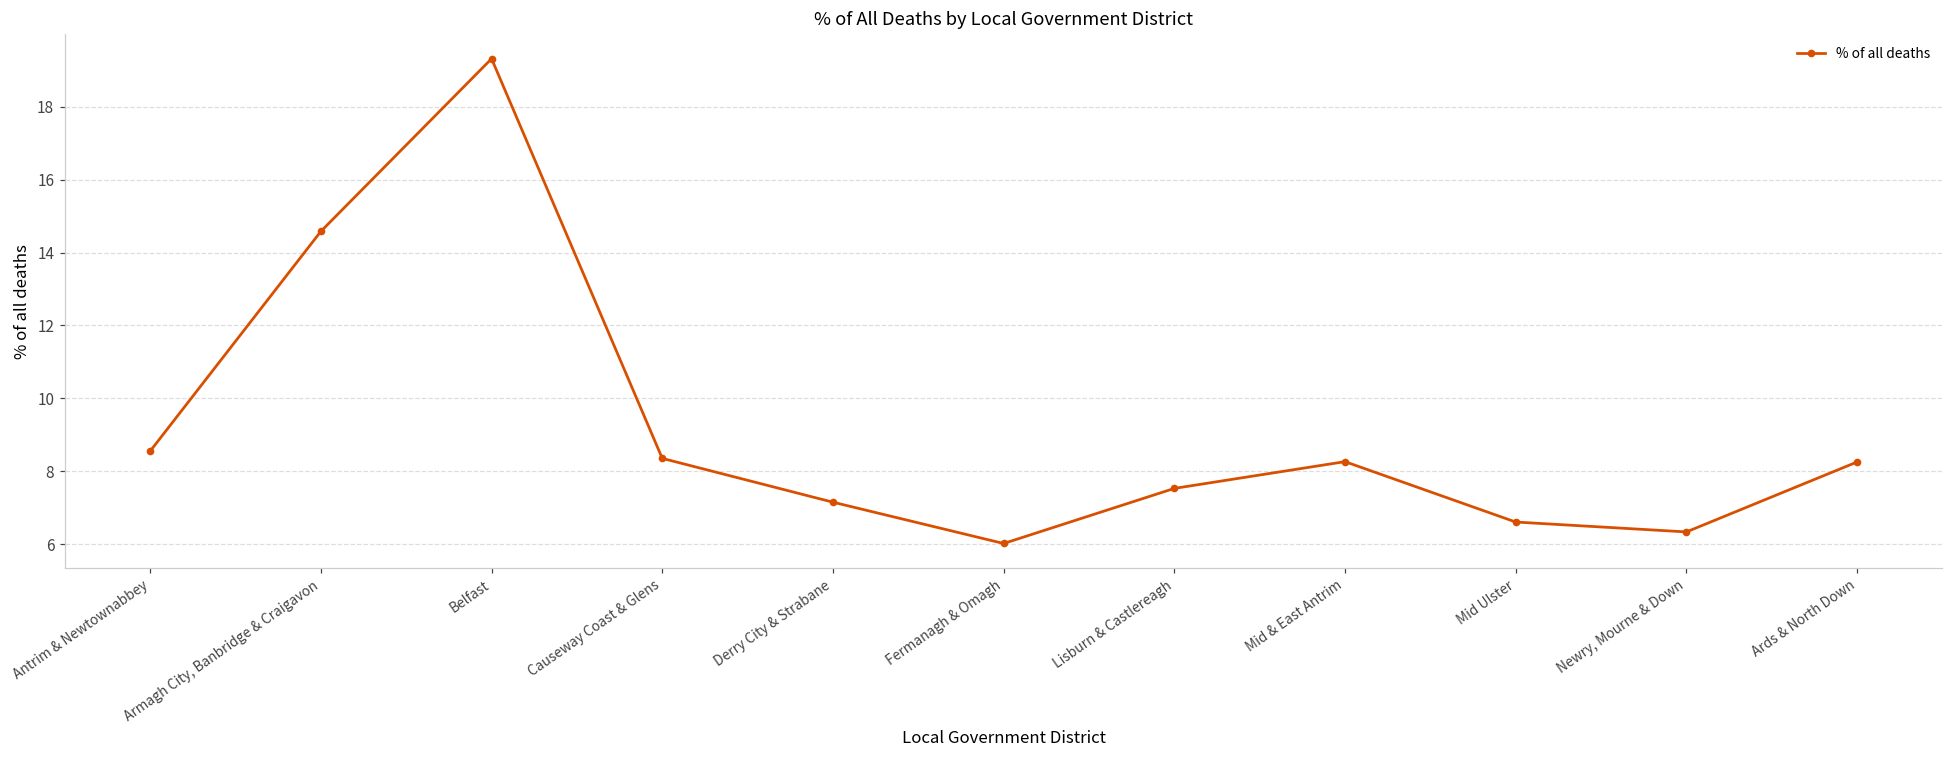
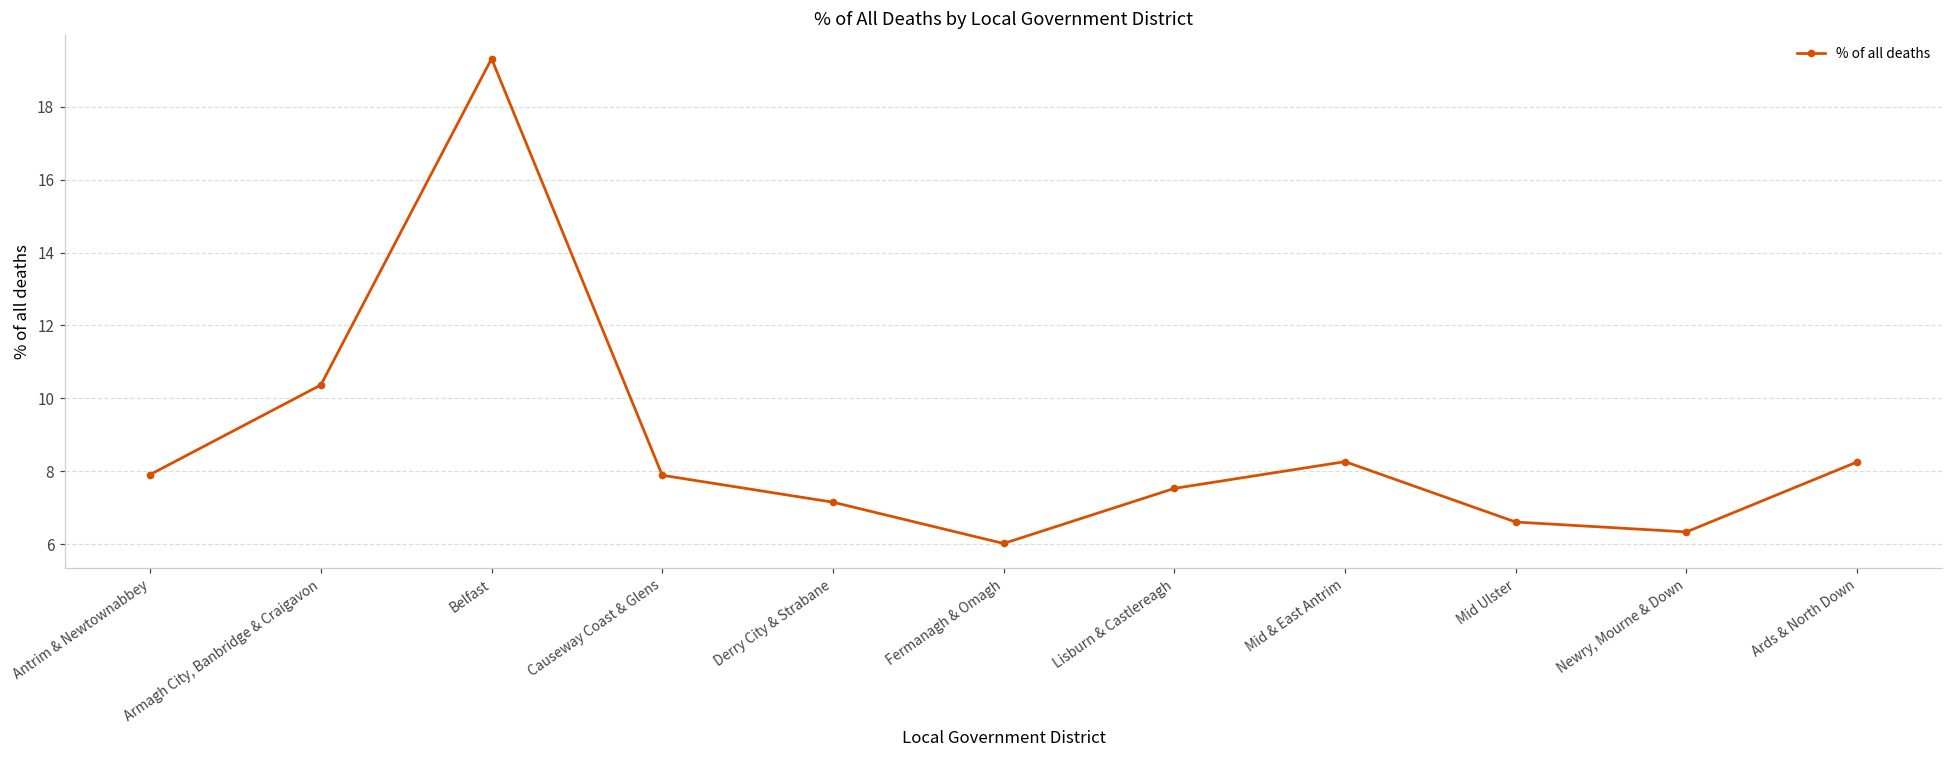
Antrim & Newtownabbey: 8.6 -> 7.9
Armagh City, Banbridge & Craigavon: 14.6 -> 10.4
Causeway Coast & Glens: 8.4 -> 7.9
